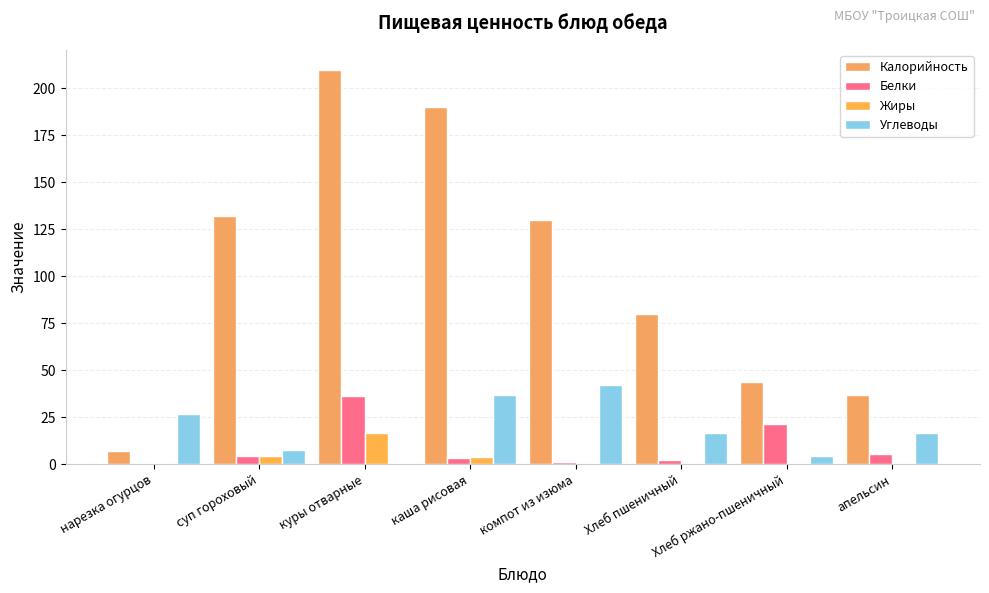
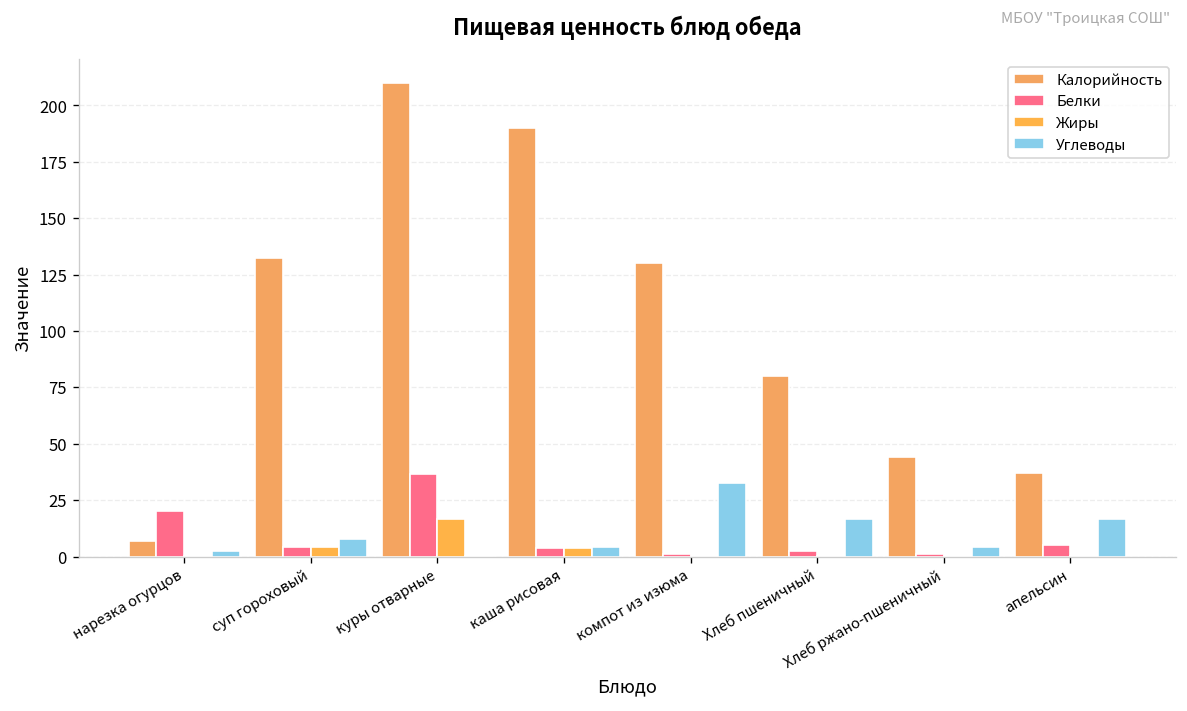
Белки, нарезка огурцов: 1 -> 20
Углеводы, нарезка огурцов: 27 -> 3
Углеводы, каша рисовая: 37 -> 4
Углеводы, компот из изюма: 42 -> 32
Белки, Хлеб ржано-пшеничный: 21 -> 1
